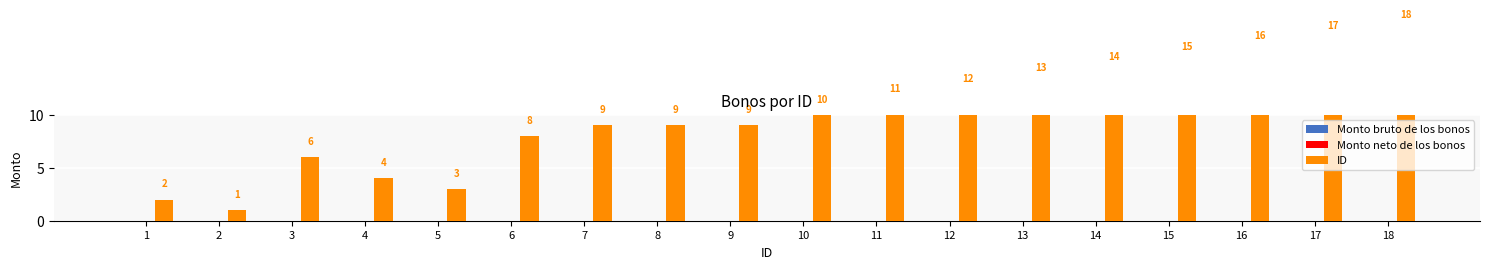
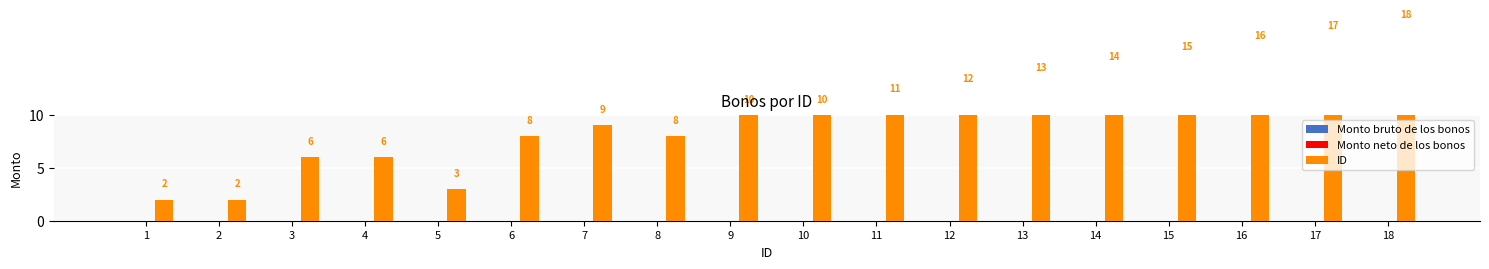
ID, 2: 1 -> 2
ID, 4: 4 -> 6
ID, 8: 9 -> 8
ID, 9: 9 -> 10
